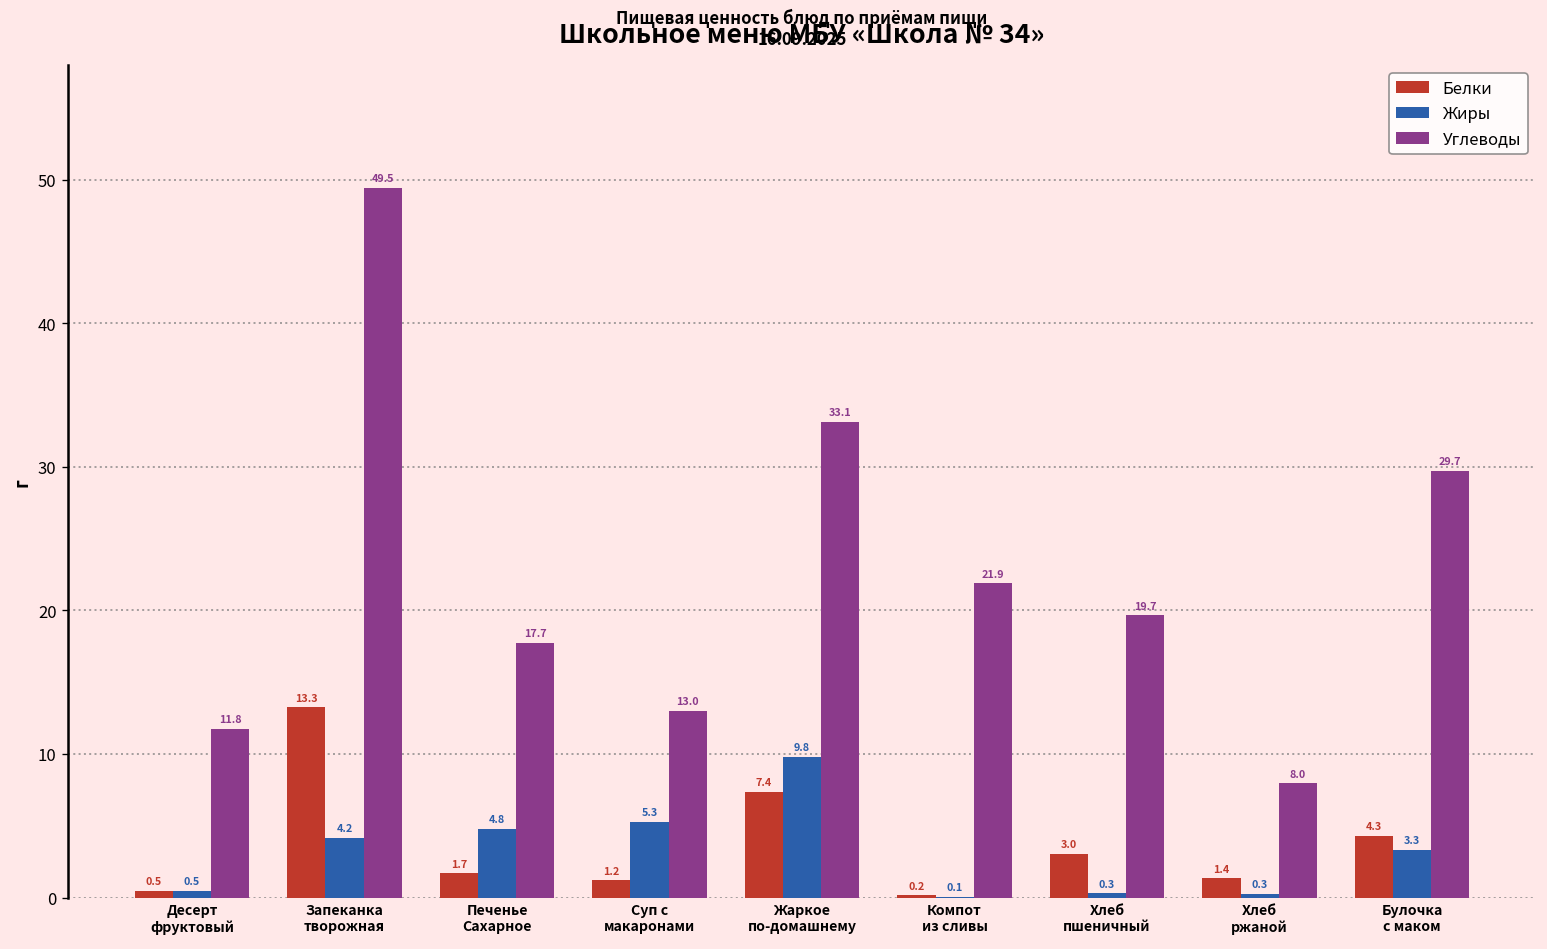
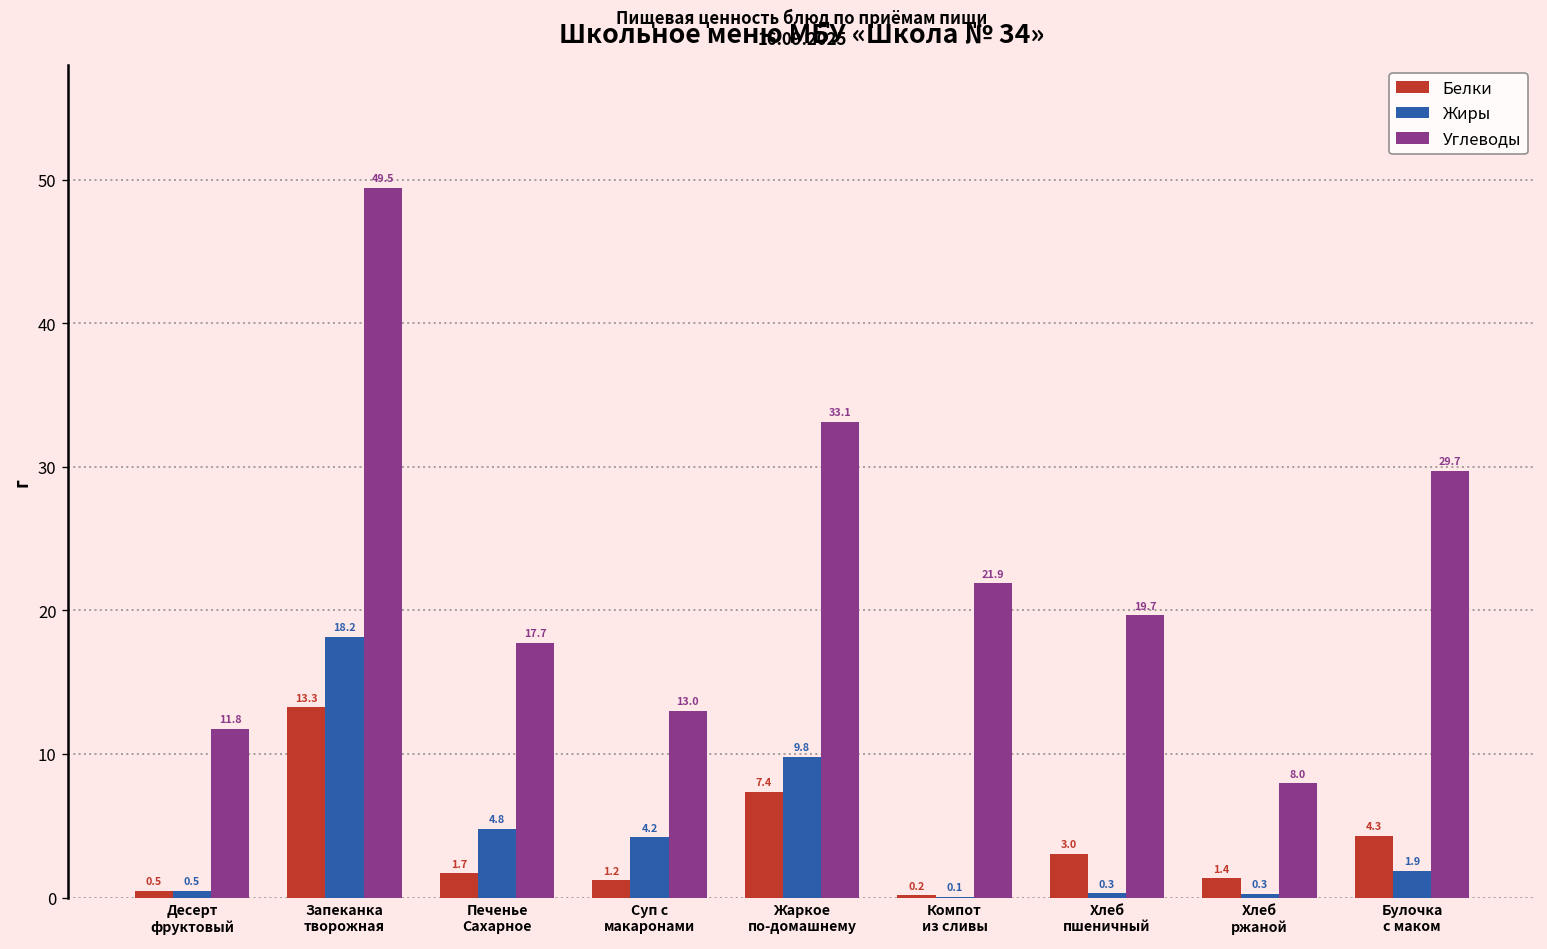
Жиры, Запеканка творожная: 4.2 -> 18.2
Жиры, Суп с макаронами: 5.3 -> 4.2
Жиры, Булочка с маком: 3.3 -> 1.9
